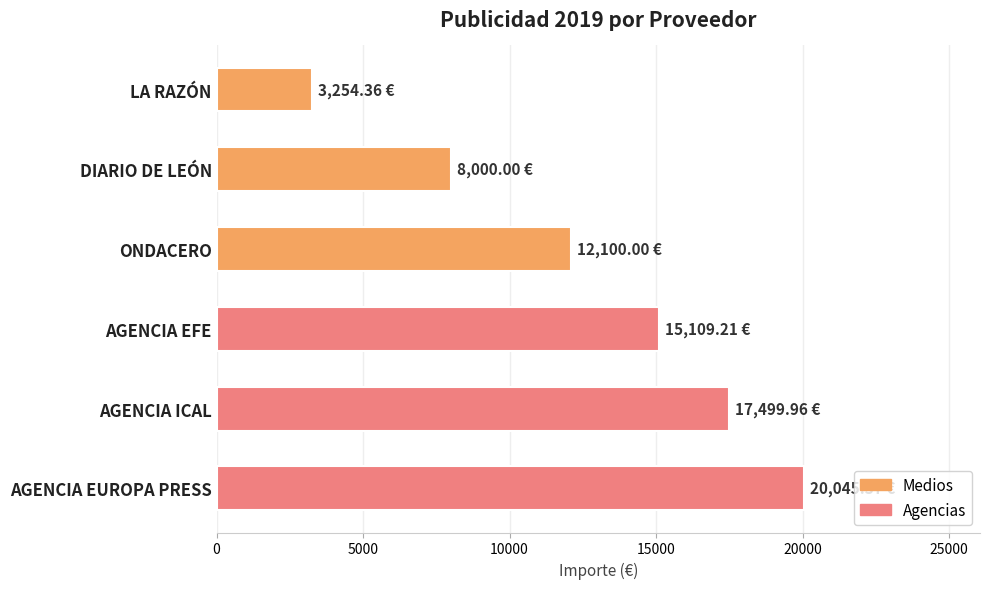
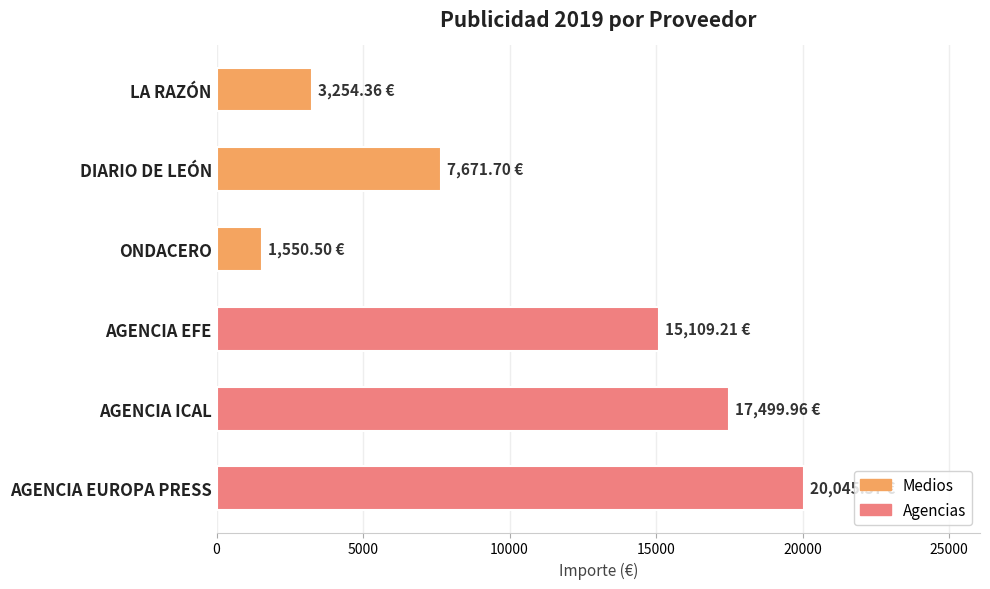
DIARIO DE LEÓN: 8,000.00 -> 7,671.70
ONDACERO: 12,100.00 -> 1,550.50
